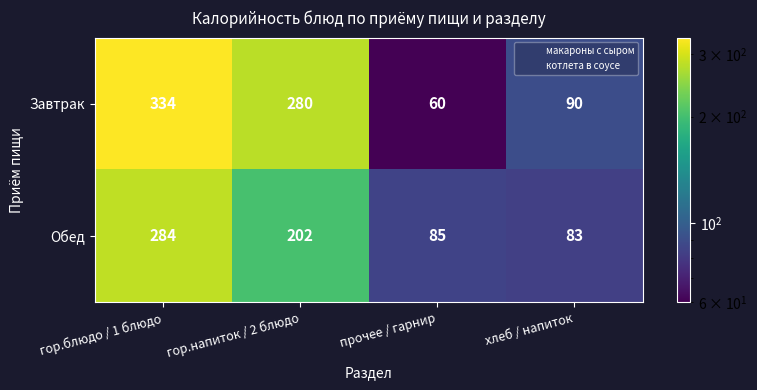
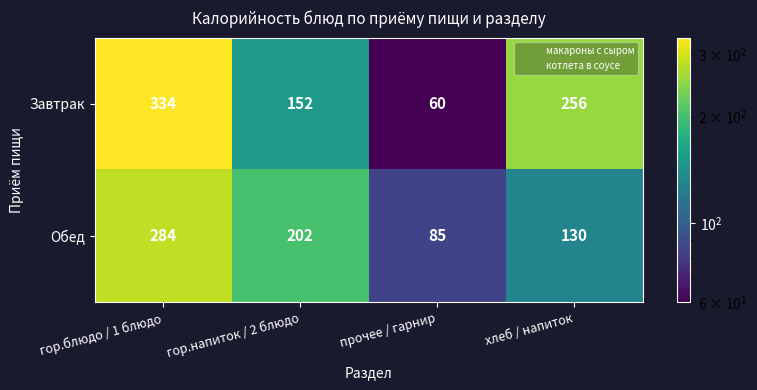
Завтрак, гор.напиток / 2 блюдо: 280 -> 152
Завтрак, хлеб / напиток: 90 -> 256
Обед, хлеб / напиток: 83 -> 130
